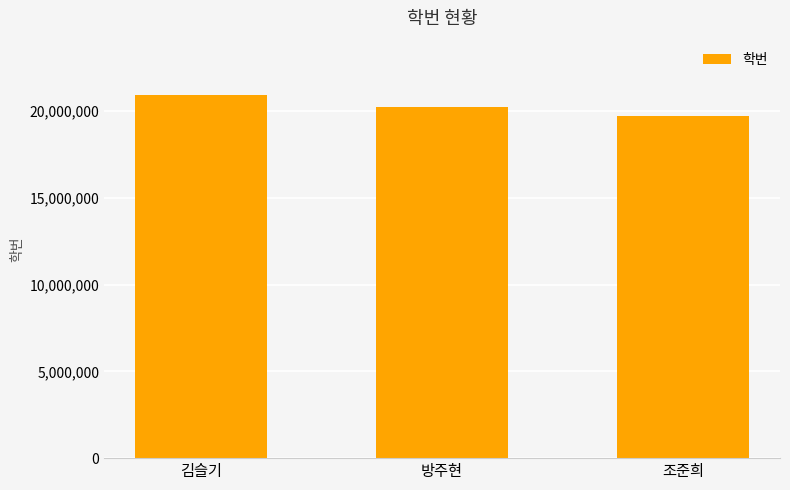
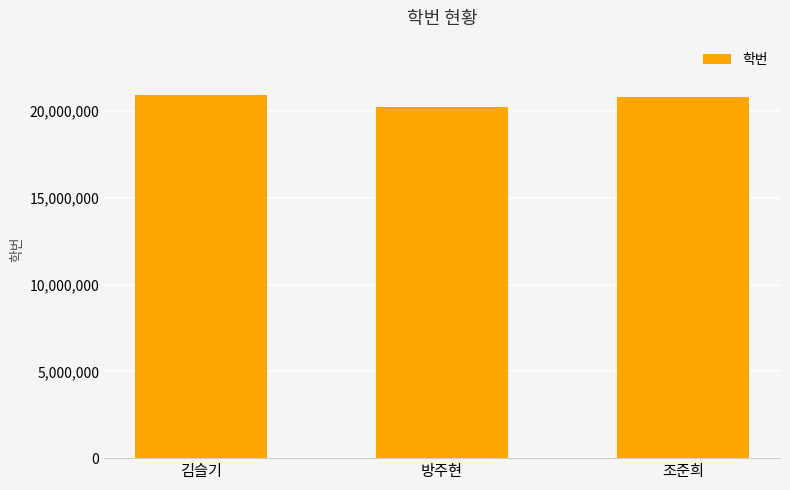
조준희: 19,700,000 -> 20,800,000
